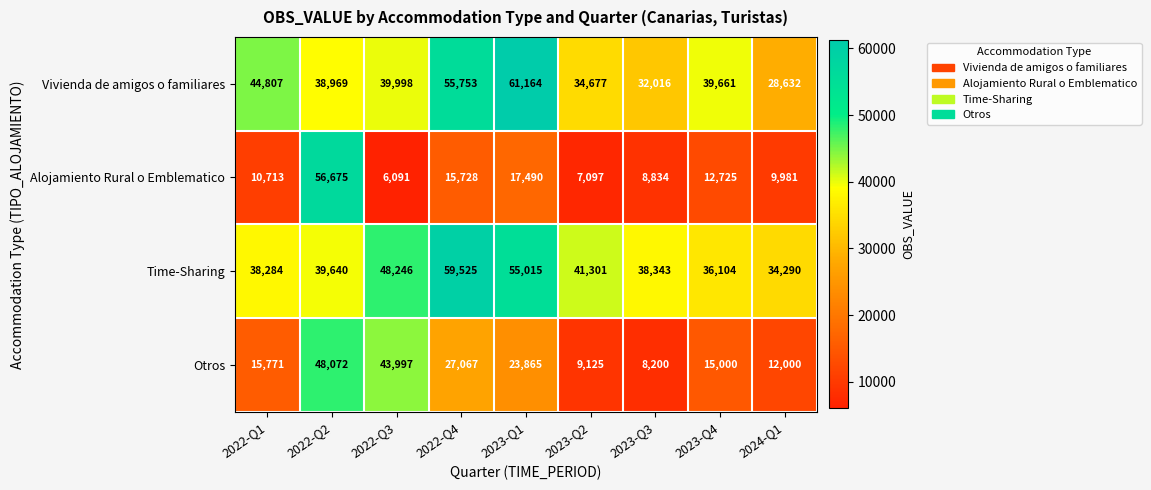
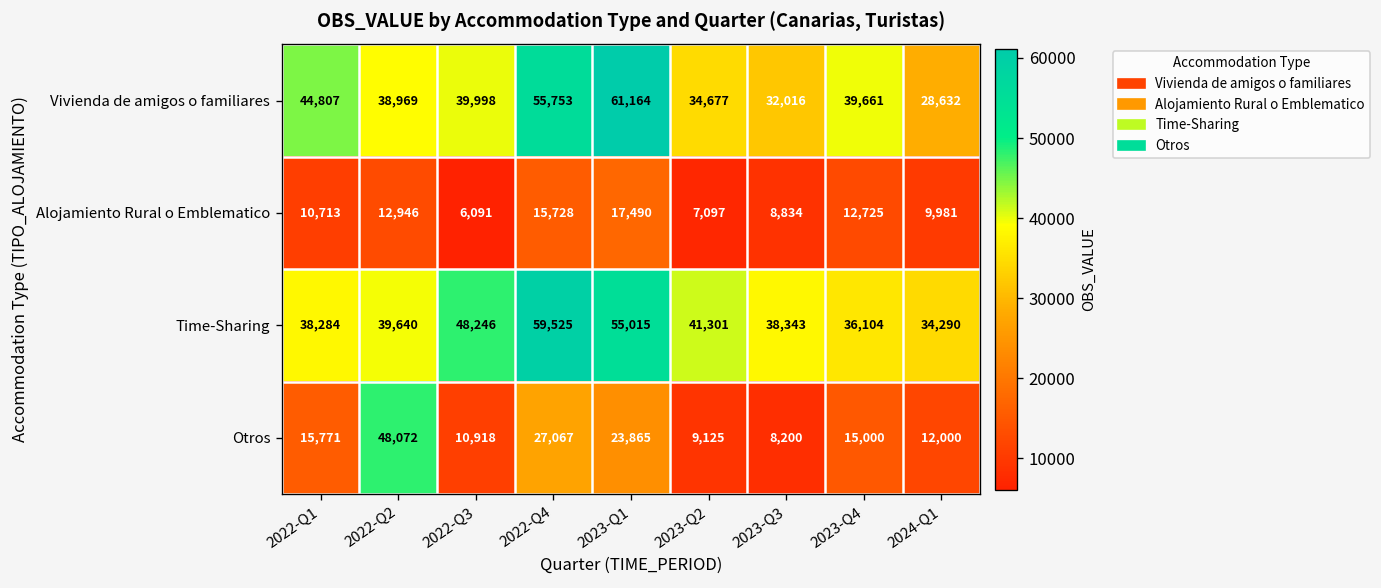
Alojamiento Rural o Emblematico, 2022-Q2: 56,675 -> 12,946
Otros, 2022-Q3: 43,997 -> 10,918
